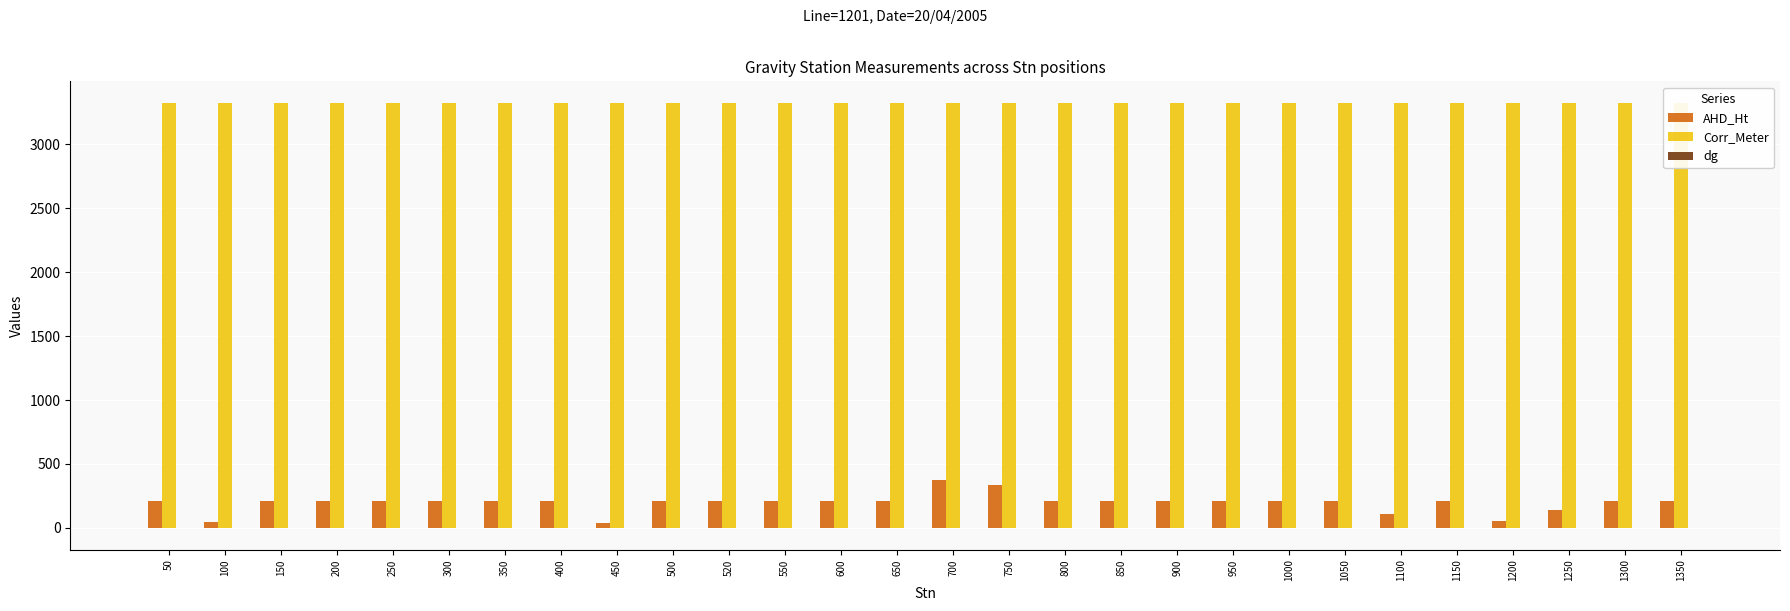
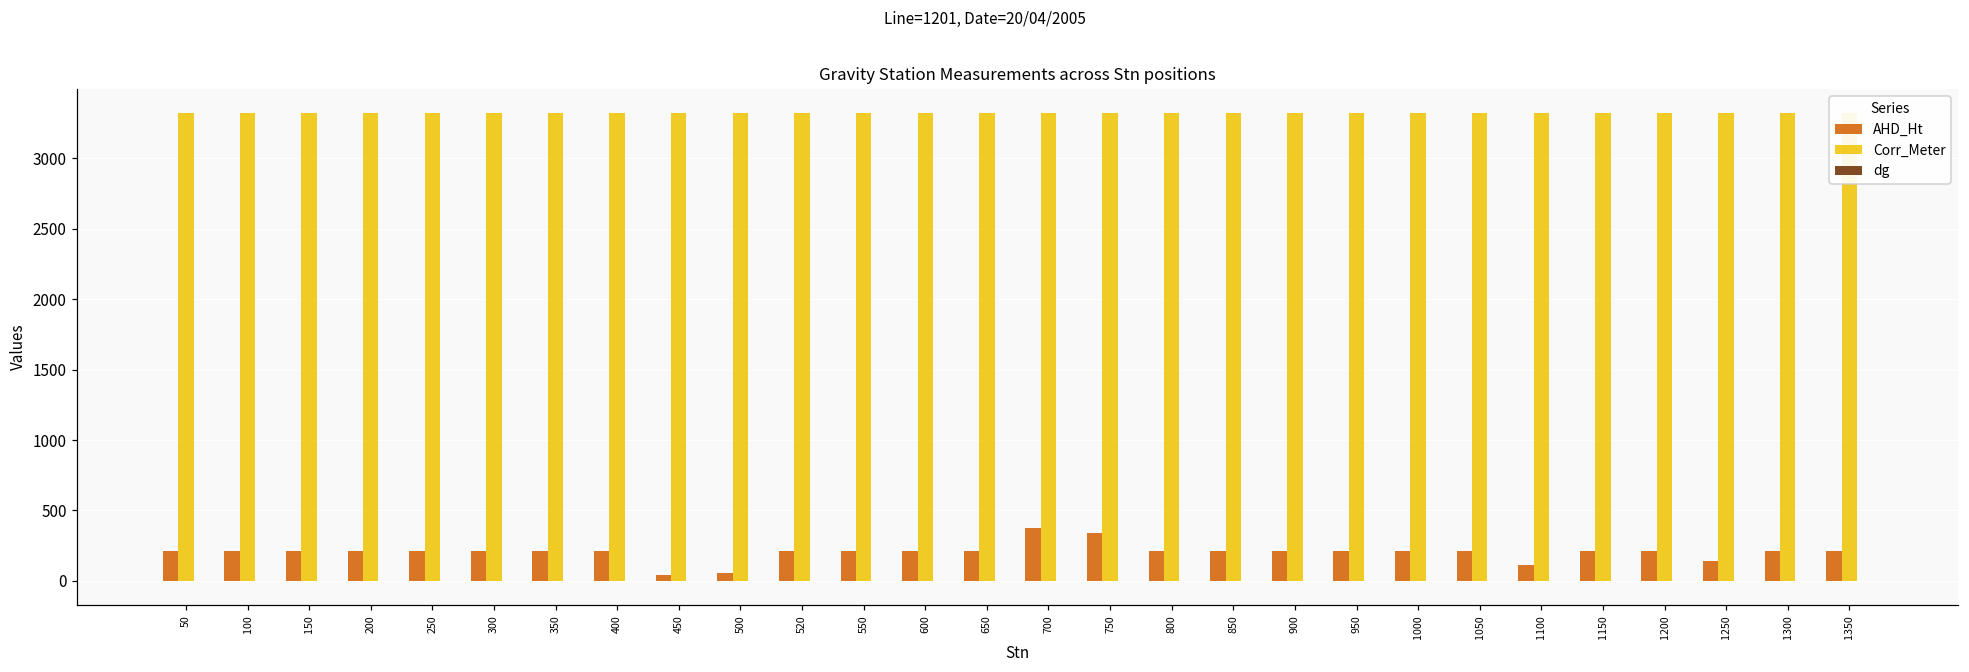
AHD_Ht, 100: 50 -> 210
AHD_Ht, 500: 210 -> 50
AHD_Ht, 1200: 60 -> 210
